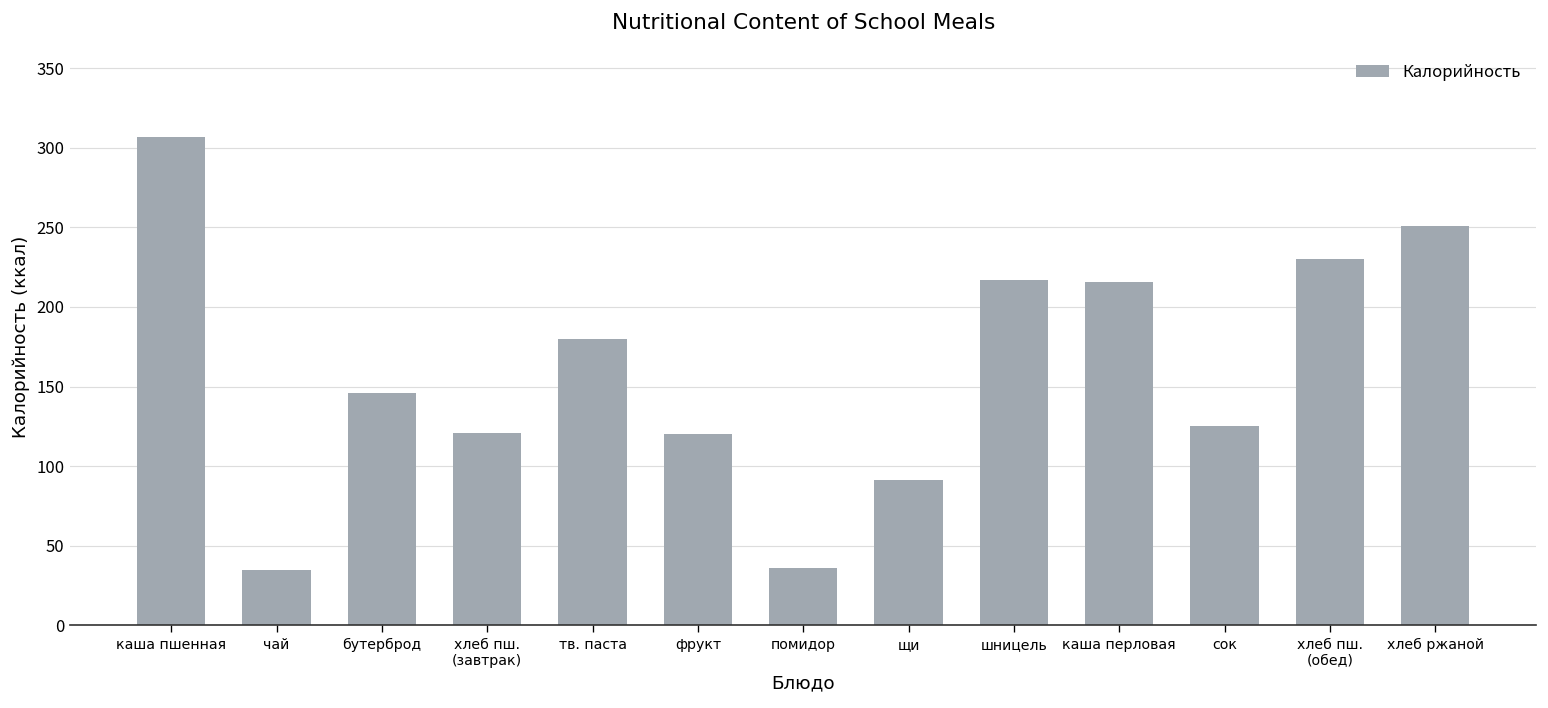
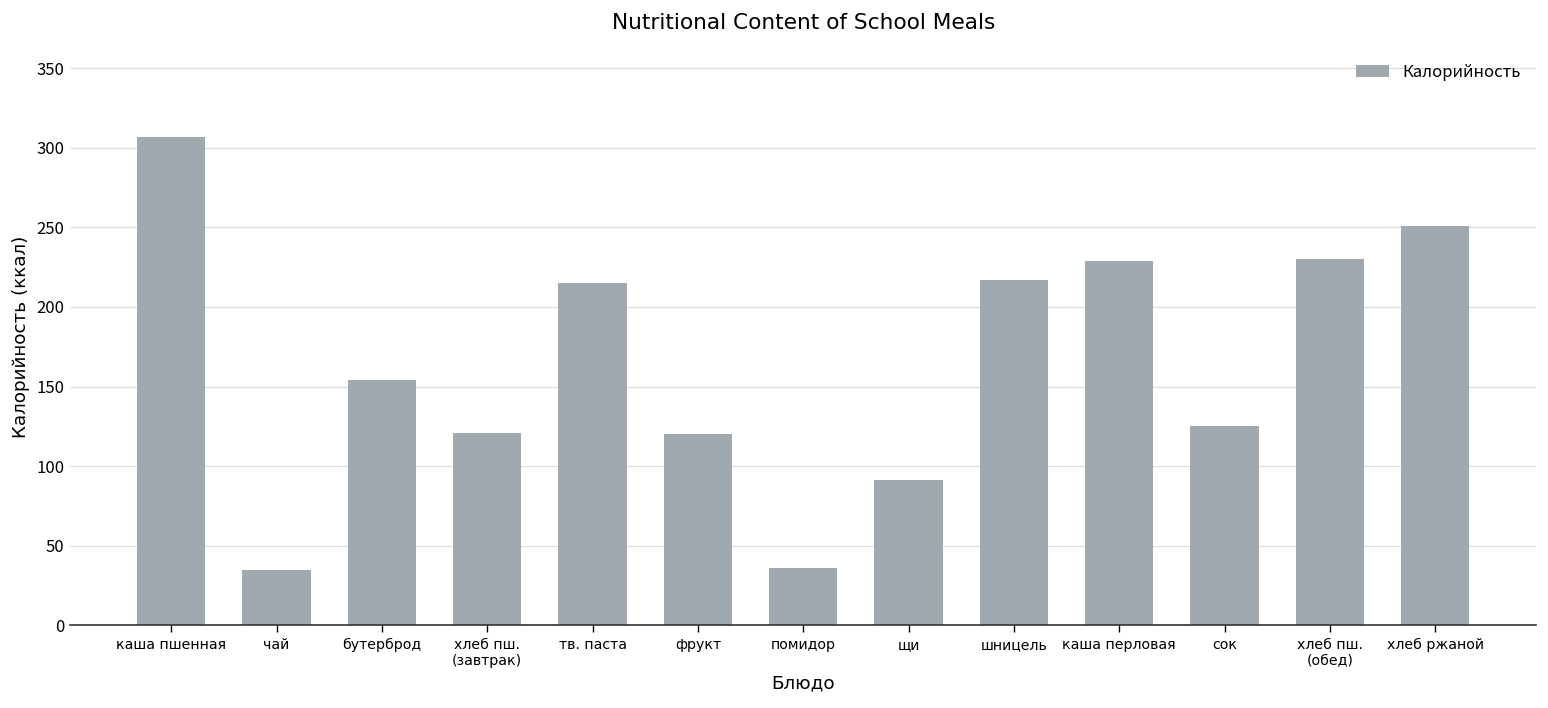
бутерброд: 146 -> 154
тв. паста: 180 -> 215
каша перловая: 216 -> 229
